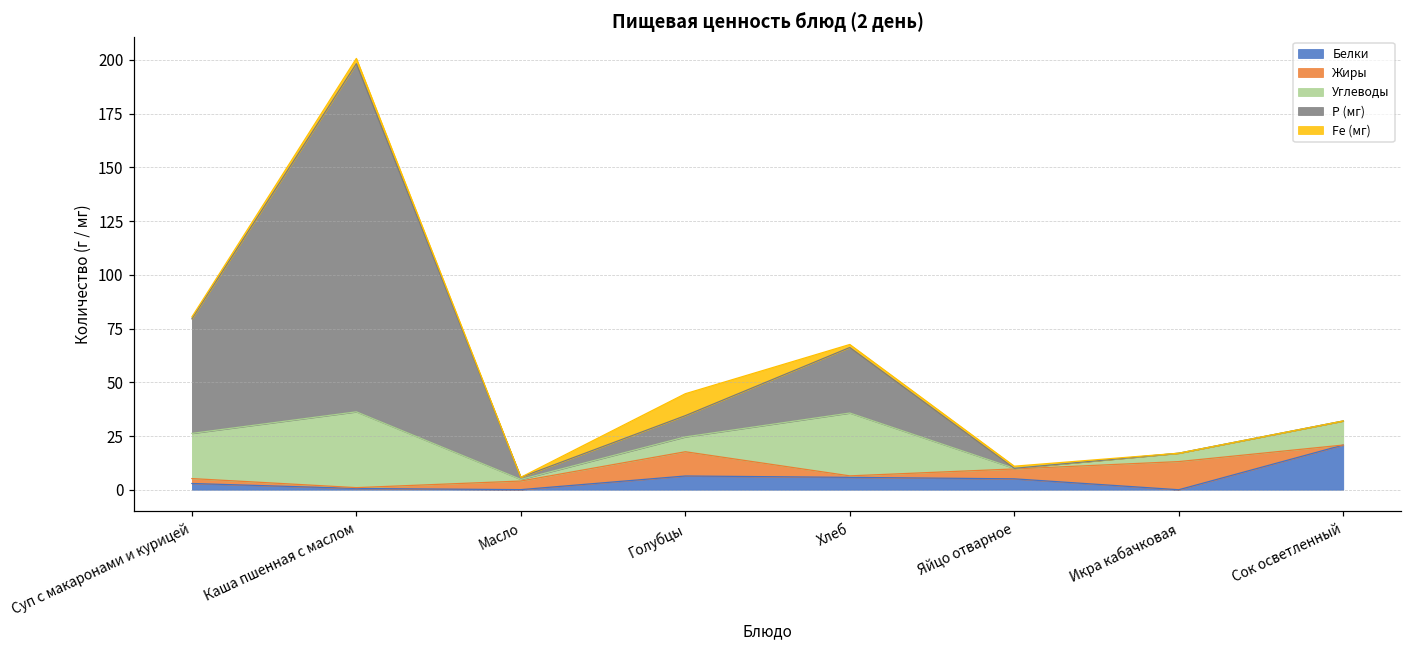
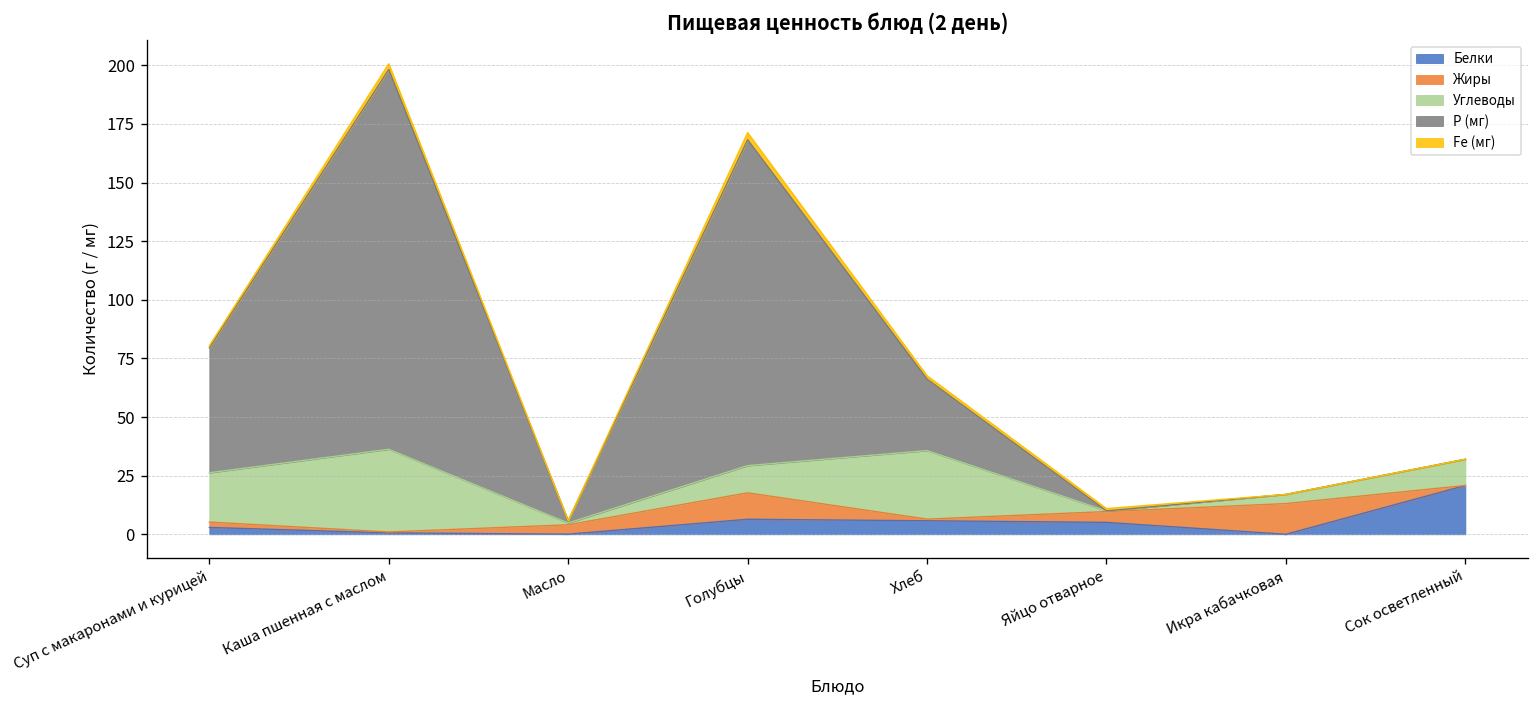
Углеводы, Голубцы: 7 -> 12
Р (мг), Голубцы: 10 -> 139
Fe (мг), Голубцы: 10 -> 3
